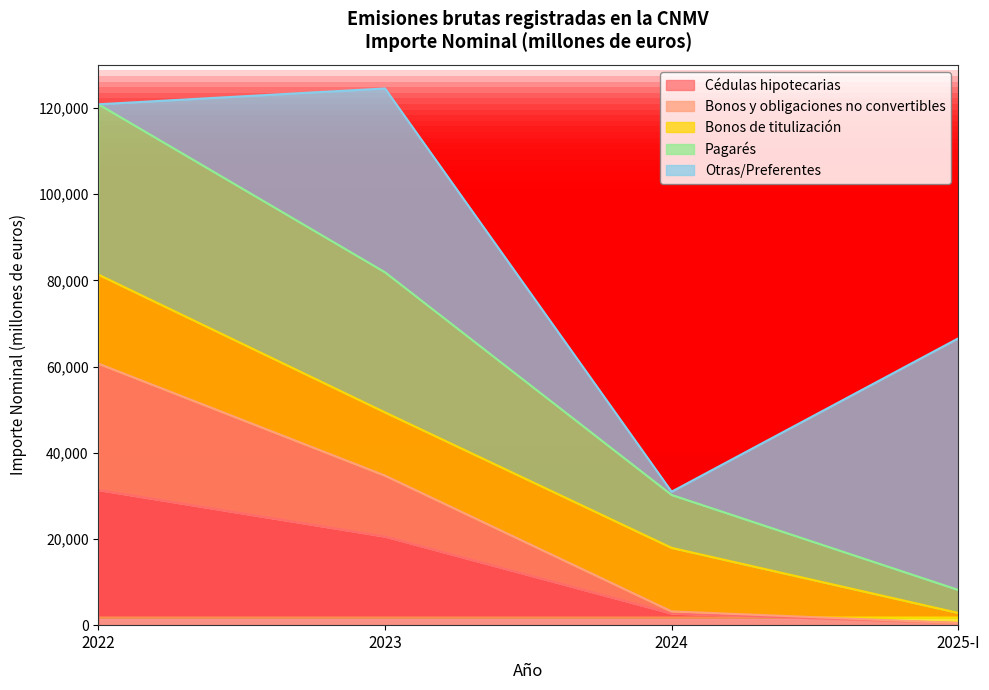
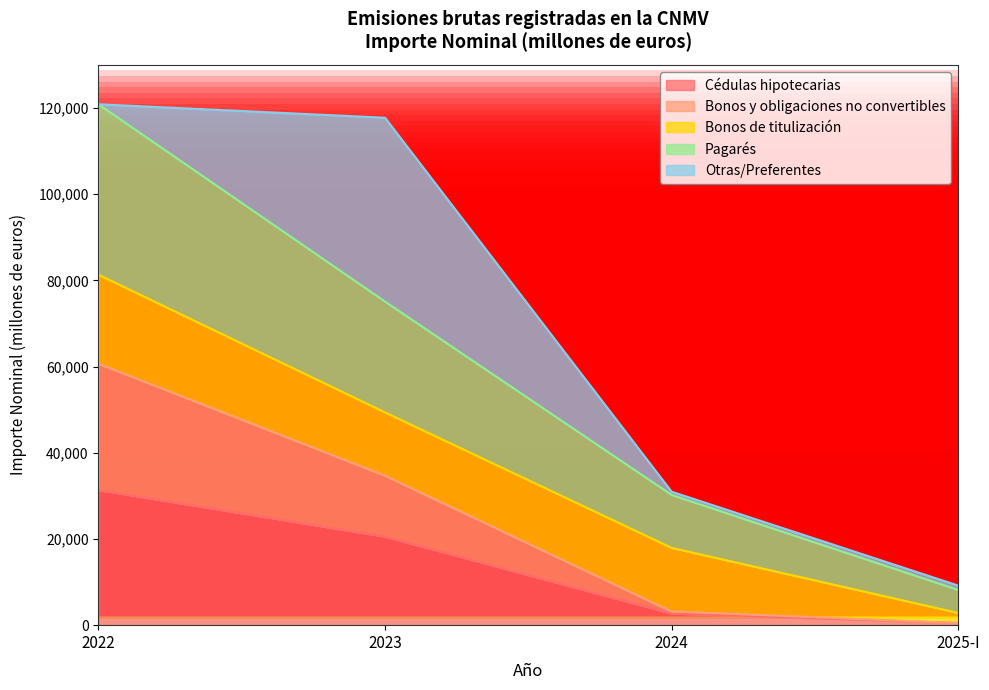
Pagarés, 2023: 32,000 -> 26,000
Otras/Preferentes, 2025-I: 58,000 -> 1,000
